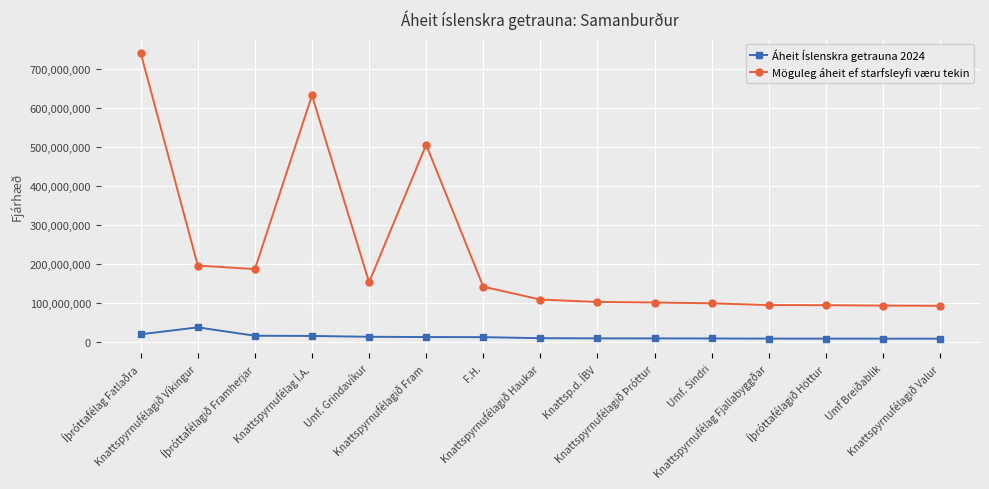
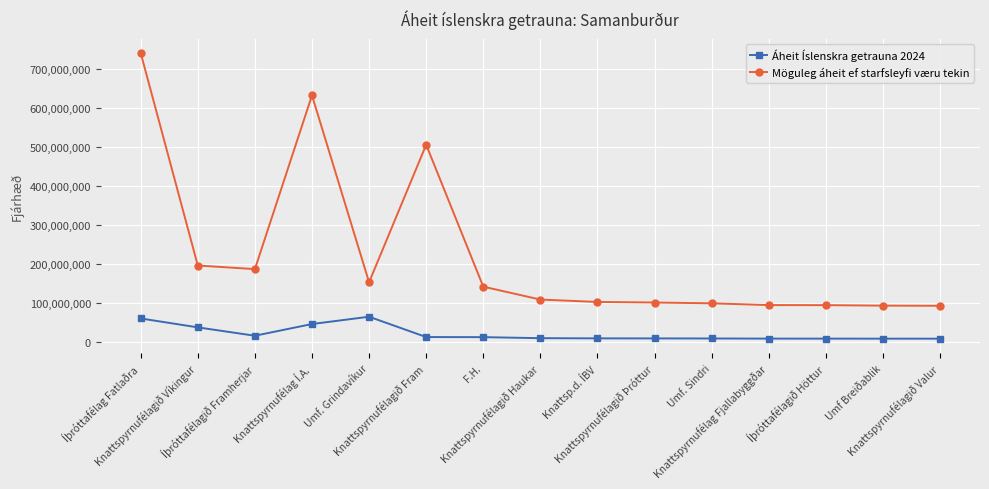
Áheit Íslenskra getrauna 2024, Íþróttafélag Fatlaðra: 20,000,000 -> 60,000,000
Áheit Íslenskra getrauna 2024, Knattspyrnufélag Í.A.: 10,000,000 -> 40,000,000
Áheit Íslenskra getrauna 2024, Umf. Grindavíkur: 10,000,000 -> 60,000,000
